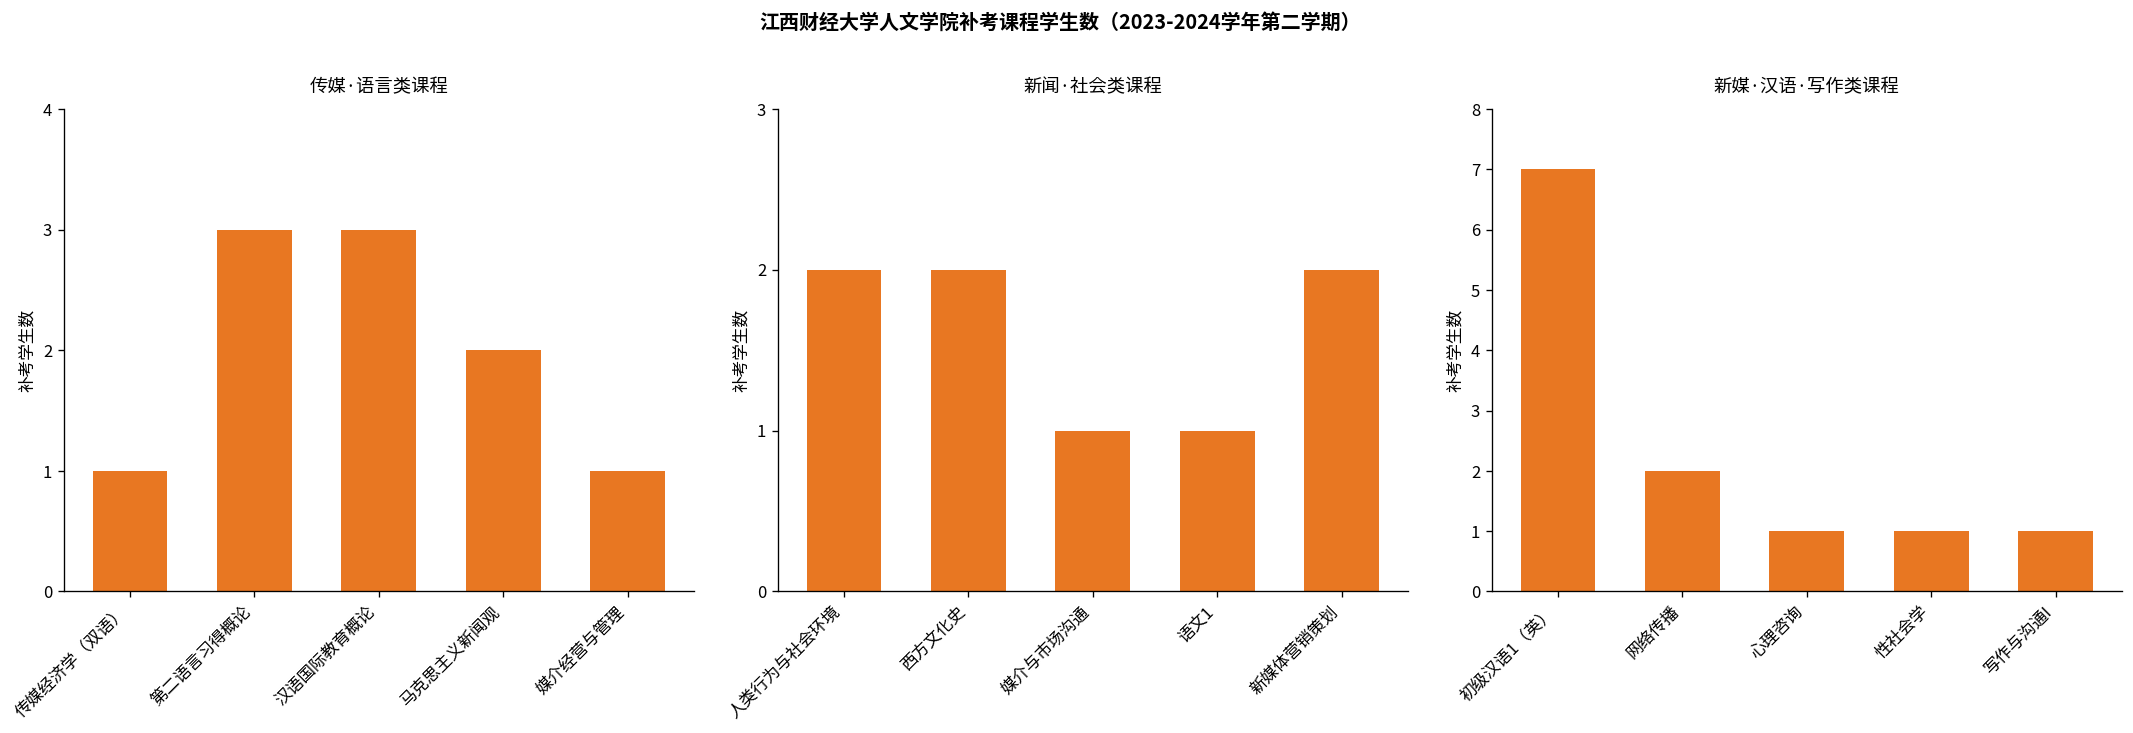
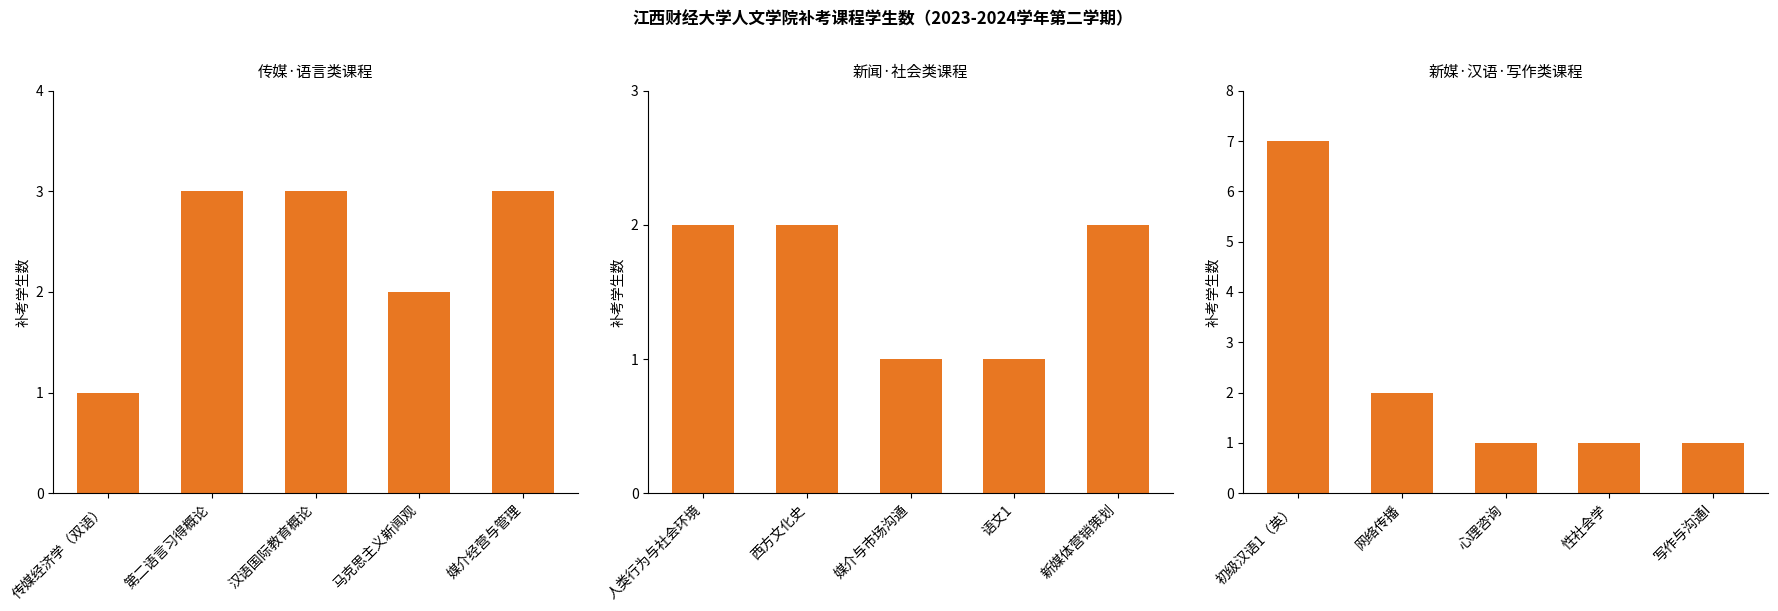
传媒·语言类课程, 媒介经营与管理: 1 -> 3
